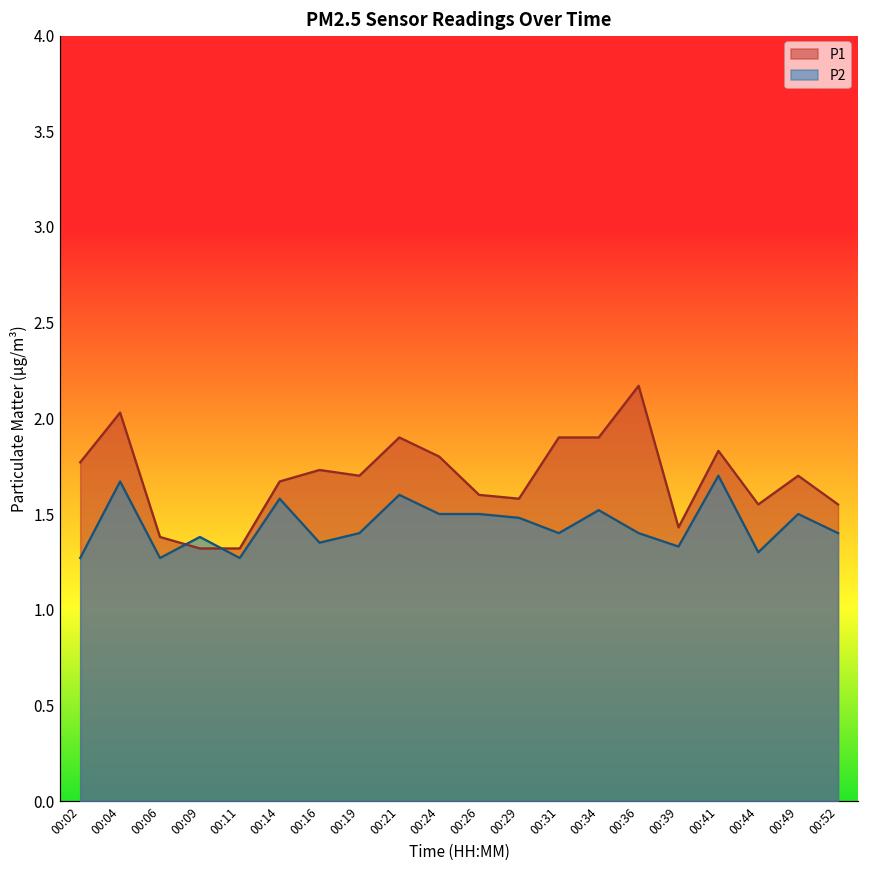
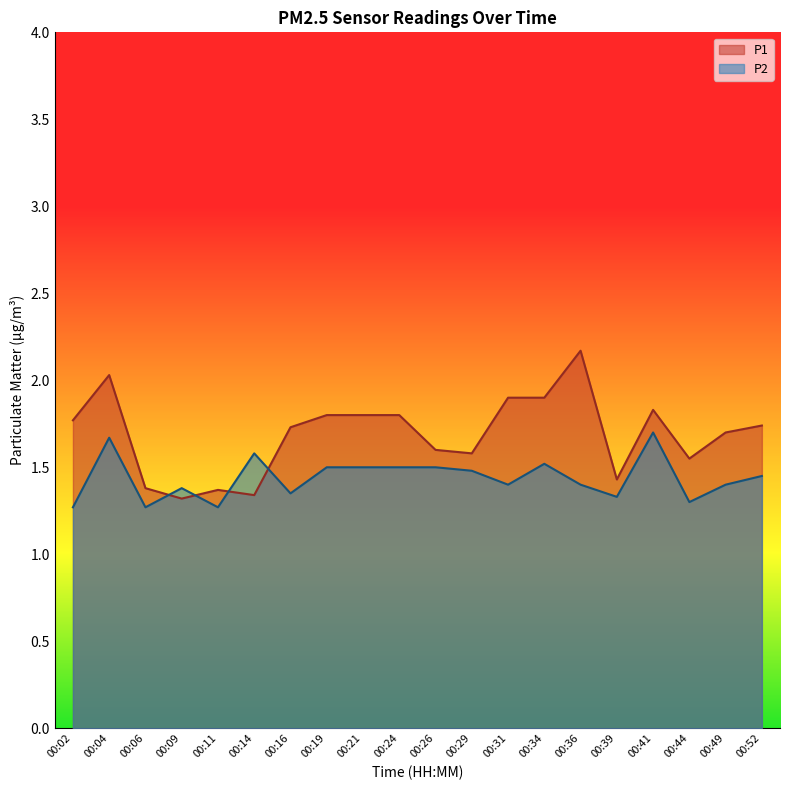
P1, 00:11: 1.32 -> 1.37
P1, 00:14: 1.67 -> 1.34
P1, 00:19: 1.7 -> 1.8
P2, 00:19: 1.4 -> 1.5
P1, 00:21: 1.9 -> 1.8
P2, 00:21: 1.6 -> 1.5
P2, 00:49: 1.5 -> 1.4
P1, 00:52: 1.55 -> 1.74
P2, 00:52: 1.40 -> 1.45
